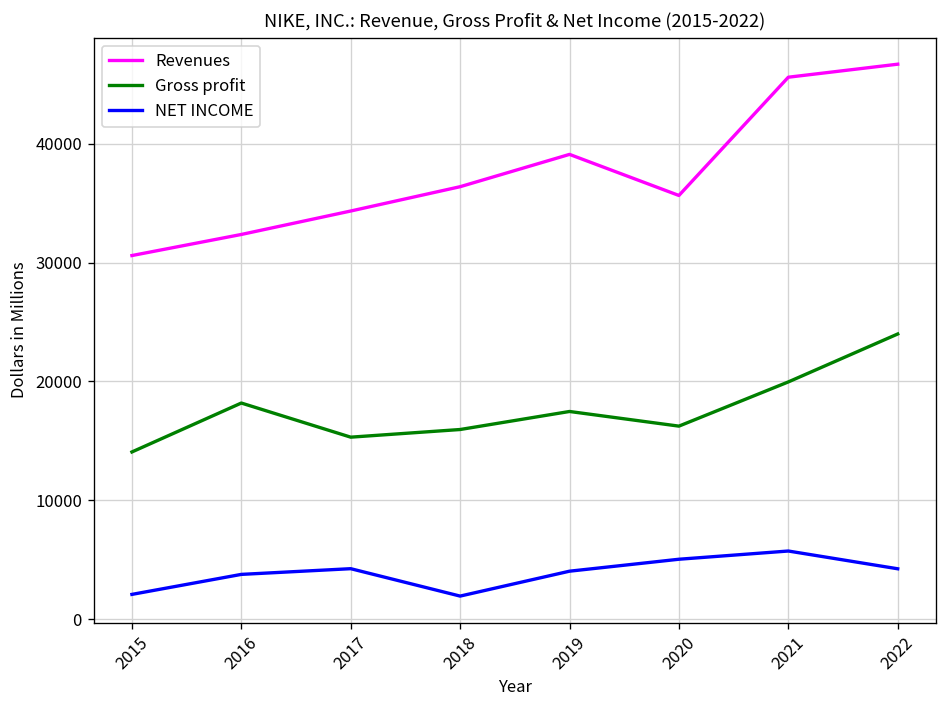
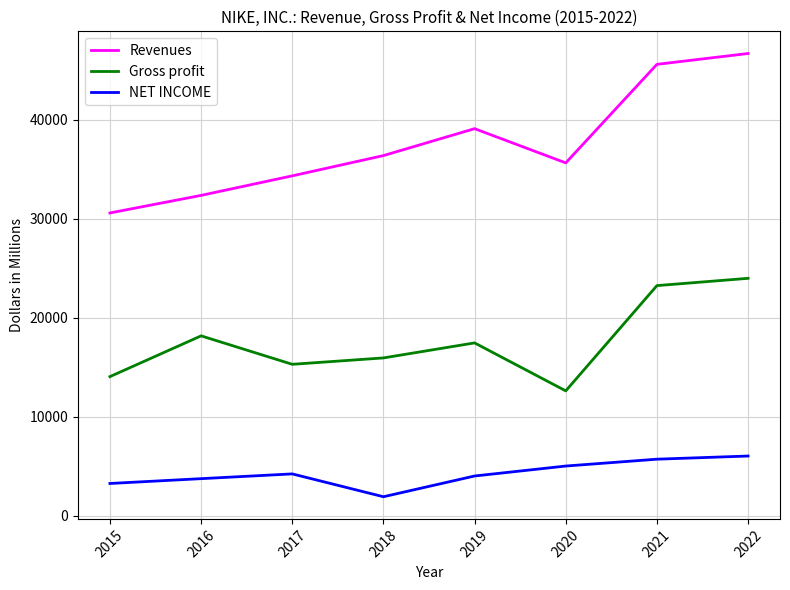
NET INCOME, 2015: 2000 -> 3000
Gross profit, 2020: 16000 -> 13000
Gross profit, 2021: 20000 -> 23000
NET INCOME, 2022: 4000 -> 6000
